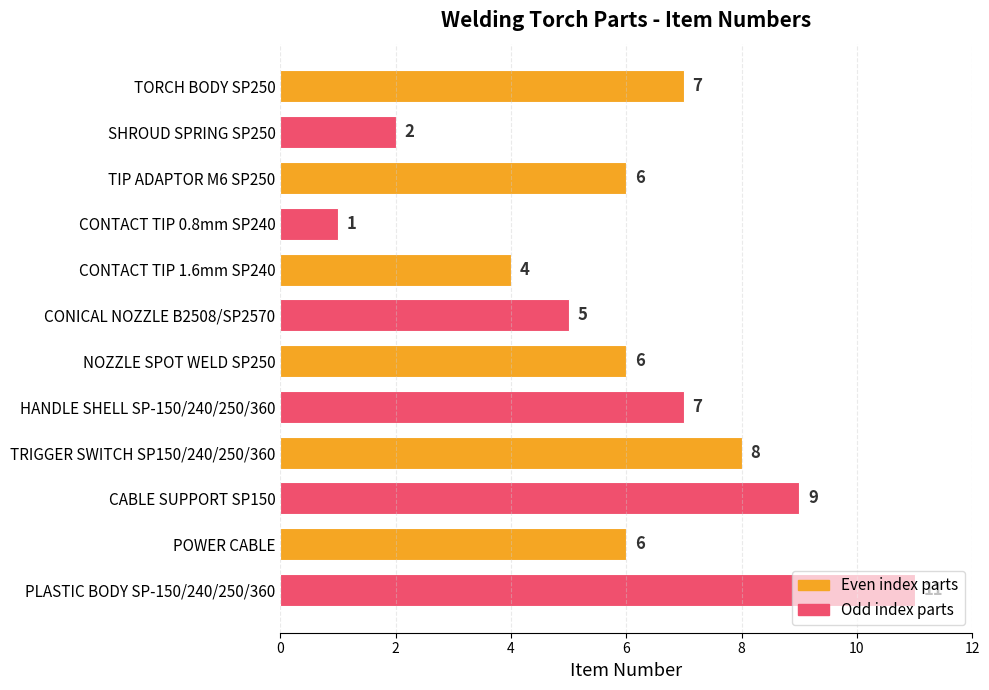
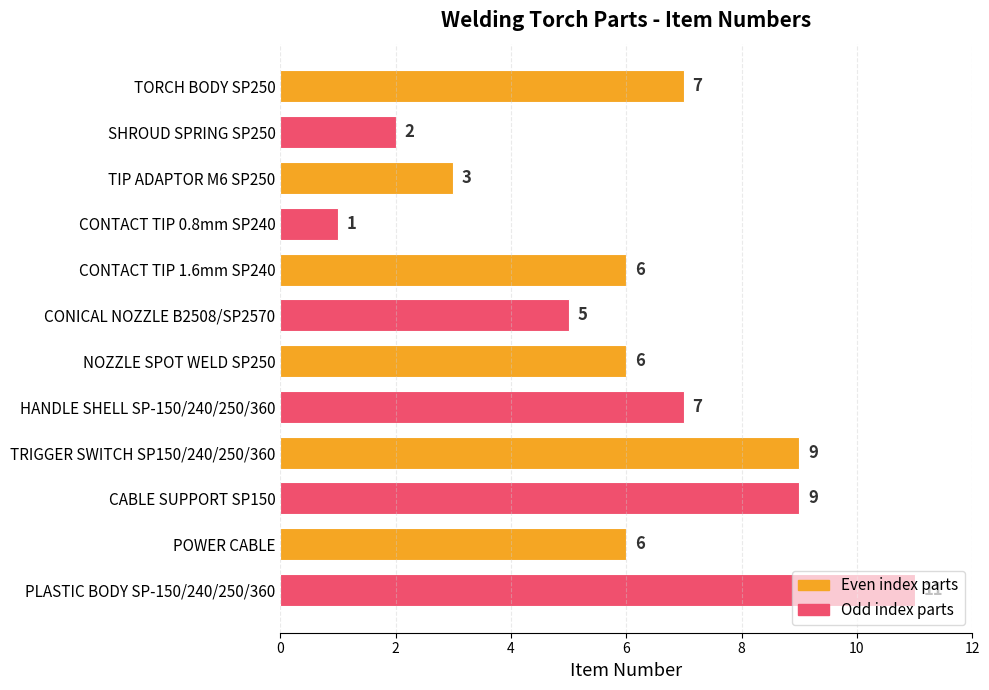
TIP ADAPTOR M6 SP250: 6 -> 3
CONTACT TIP 1.6mm SP240: 4 -> 6
TRIGGER SWITCH SP150/240/250/360: 8 -> 9
